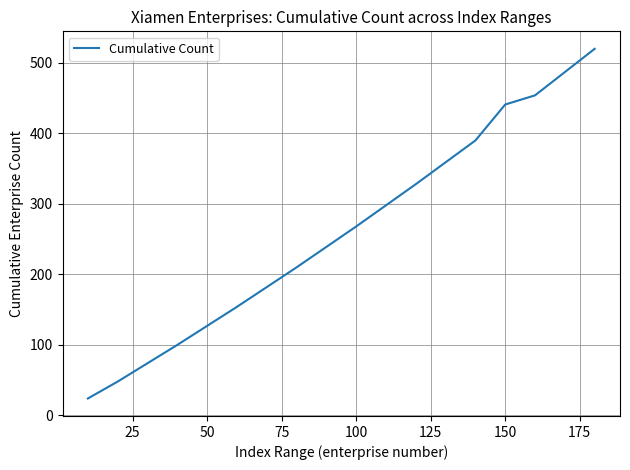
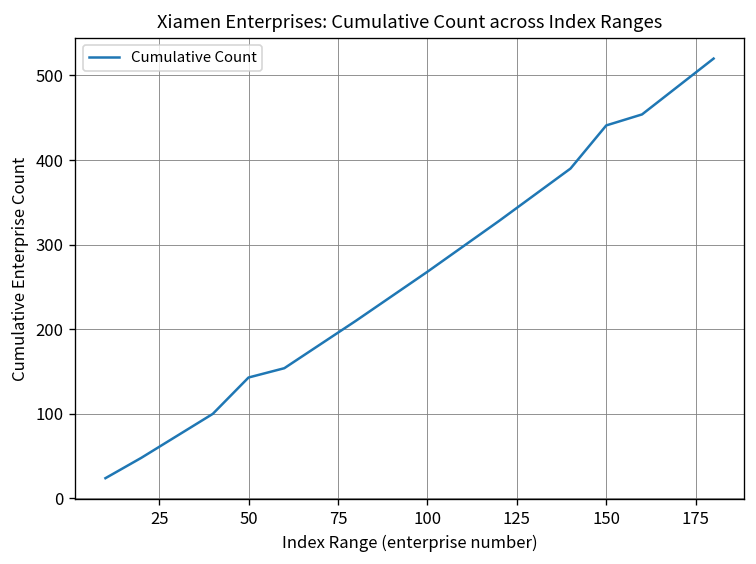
50: 130 -> 140
